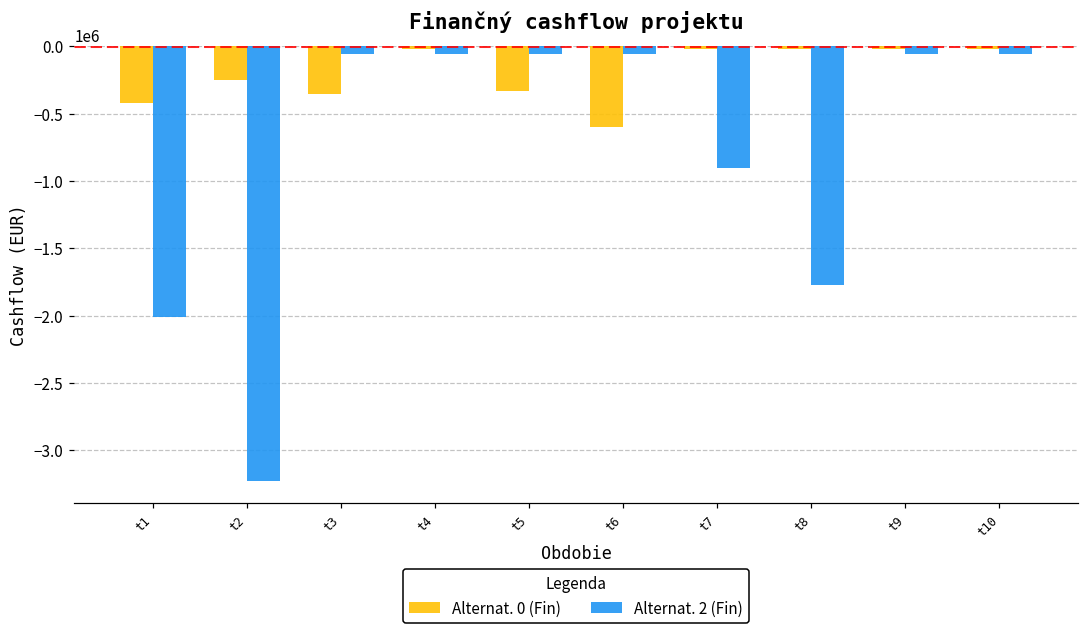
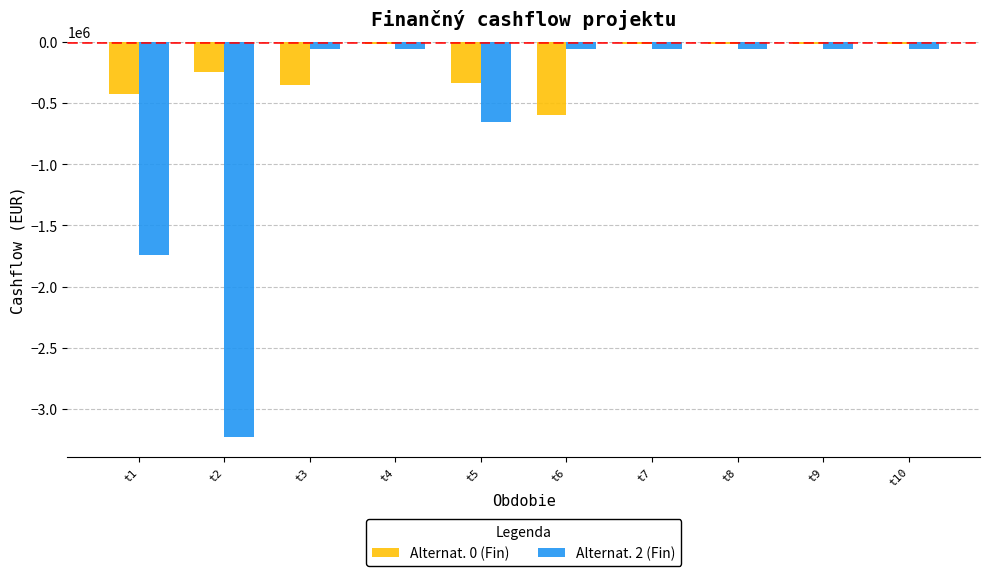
Alternat. 2 (Fin), t1: -2010000 -> -1740000
Alternat. 2 (Fin), t5: -60000 -> -650000
Alternat. 2 (Fin), t7: -900000 -> -60000
Alternat. 2 (Fin), t8: -1770000 -> -60000
